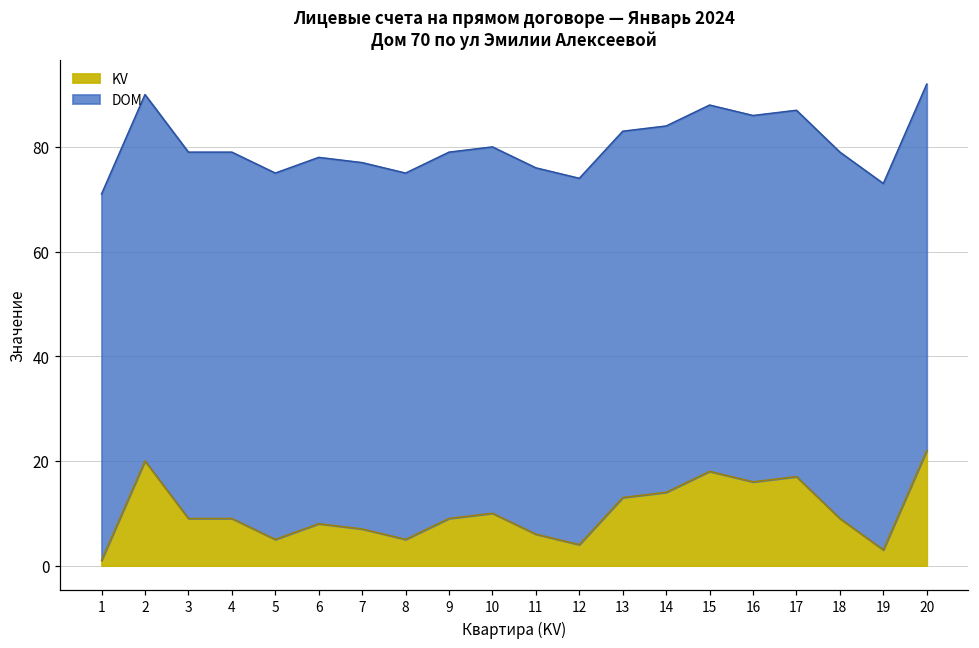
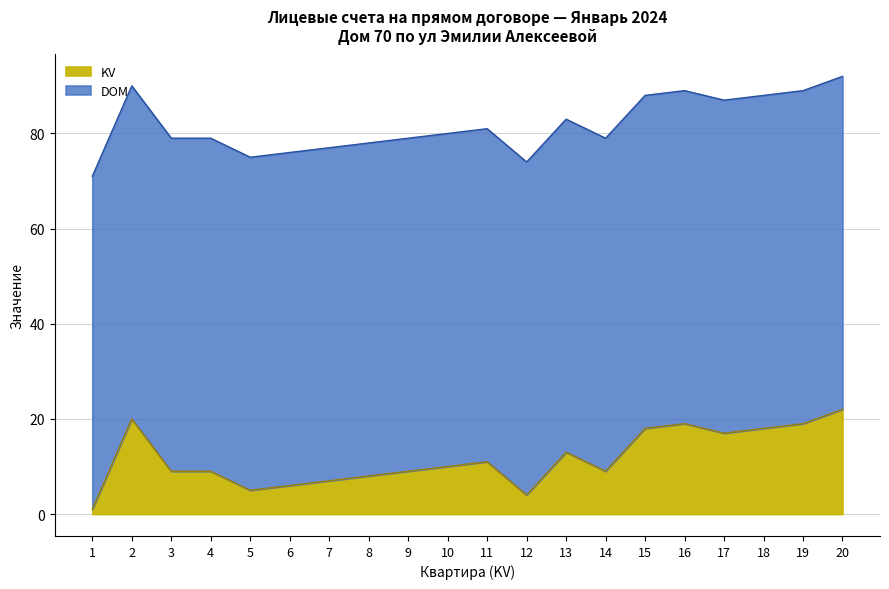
KV, 6: 8 -> 6
KV, 8: 5 -> 8
KV, 11: 6 -> 11
KV, 14: 14 -> 9
KV, 16: 16 -> 19
KV, 18: 9 -> 18
KV, 19: 3 -> 19
